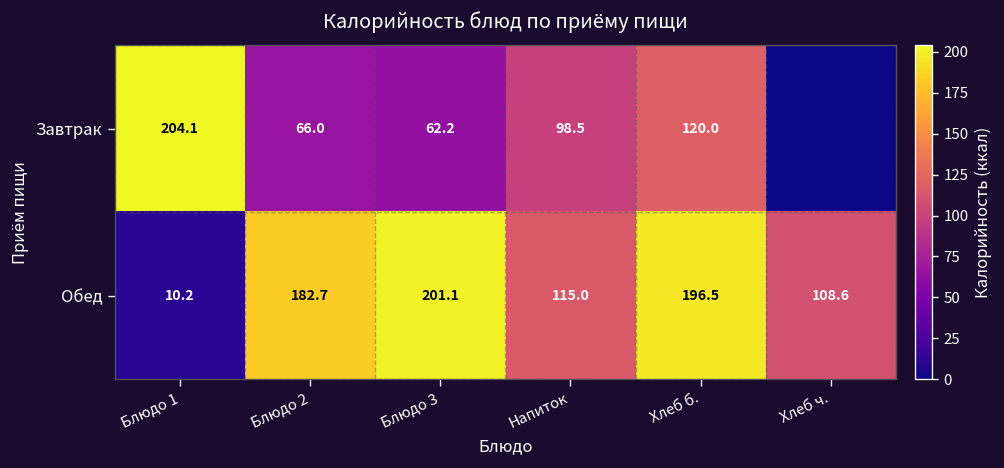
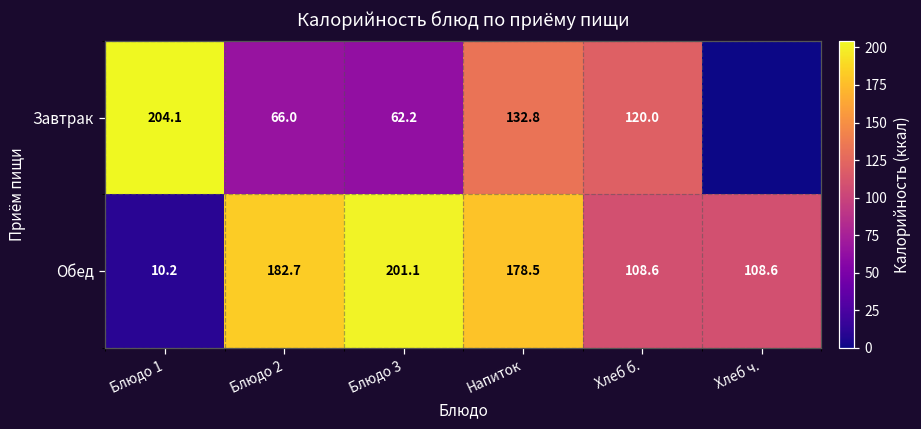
Завтрак, Напиток: 98.5 -> 132.8
Обед, Напиток: 115.0 -> 178.5
Обед, Хлеб б.: 196.5 -> 108.6
